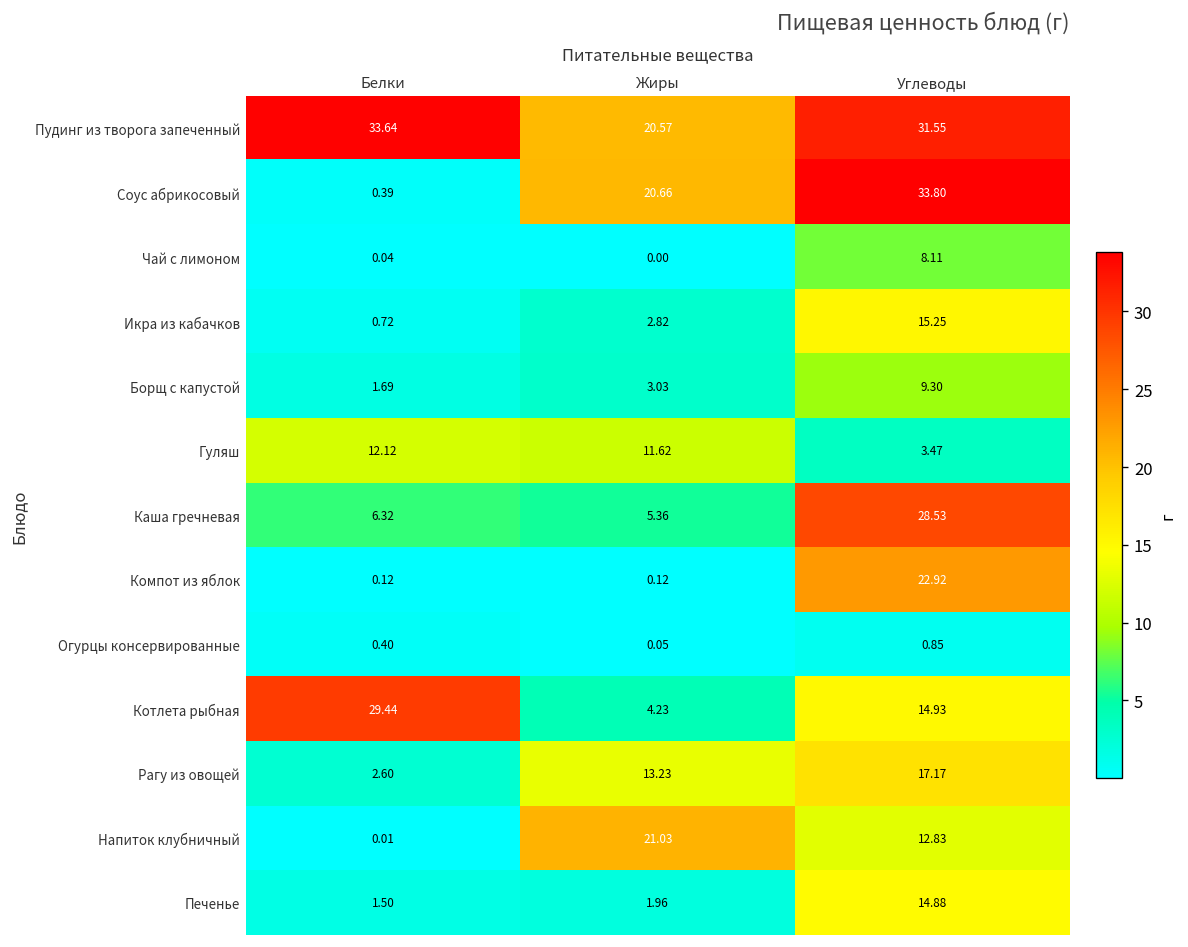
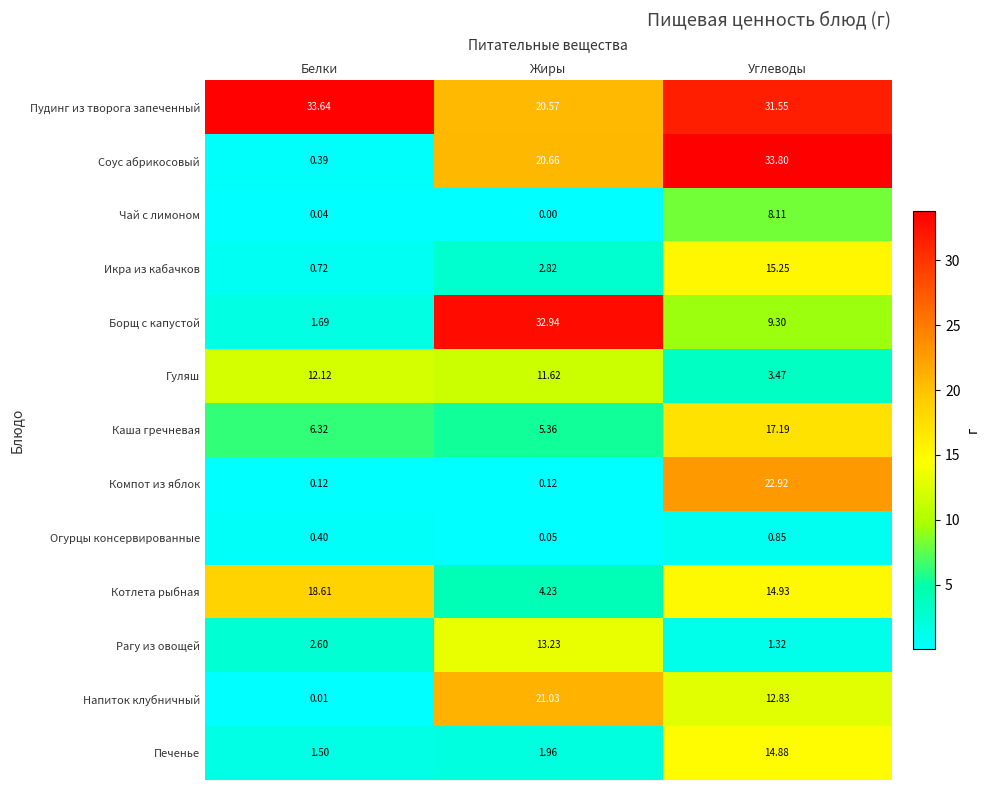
Борщ с капустой, Жиры: 3.03 -> 32.94
Каша гречневая, Углеводы: 28.53 -> 17.19
Котлета рыбная, Белки: 29.44 -> 18.61
Рагу из овощей, Углеводы: 17.17 -> 1.32
